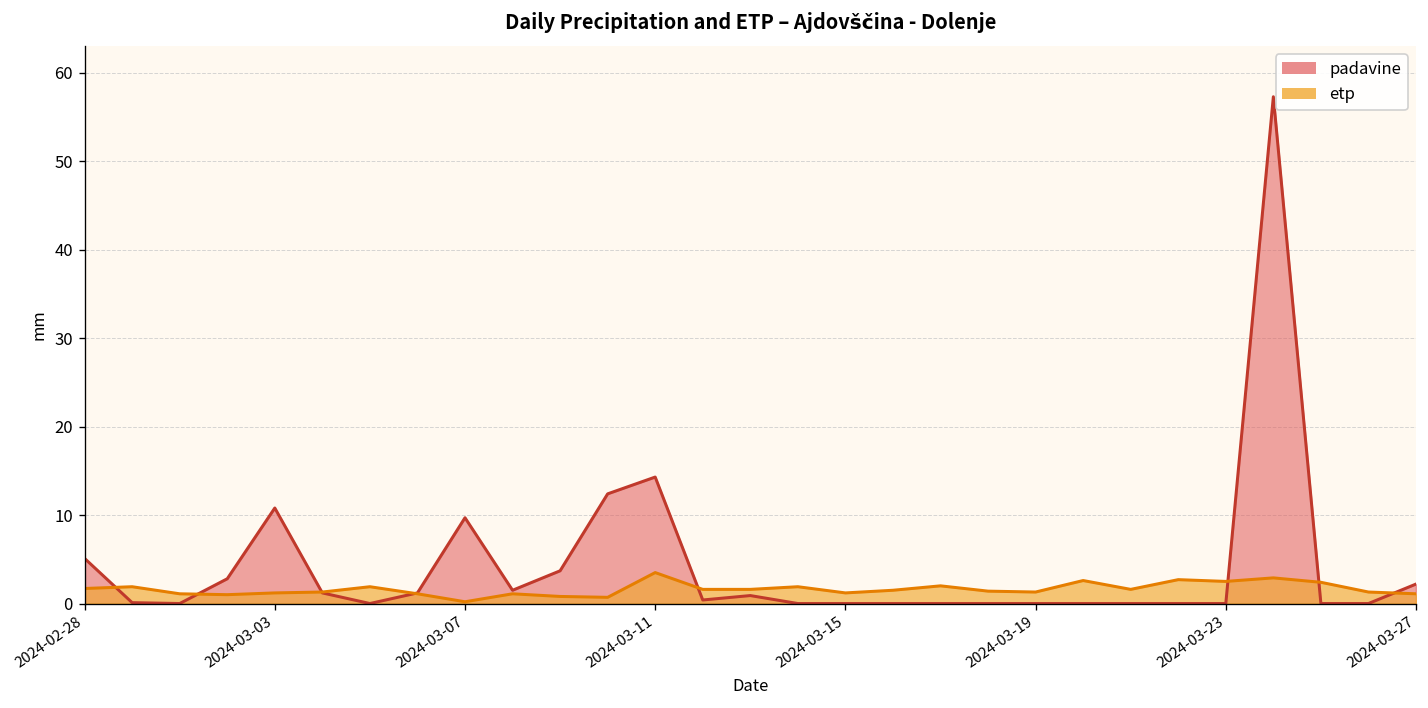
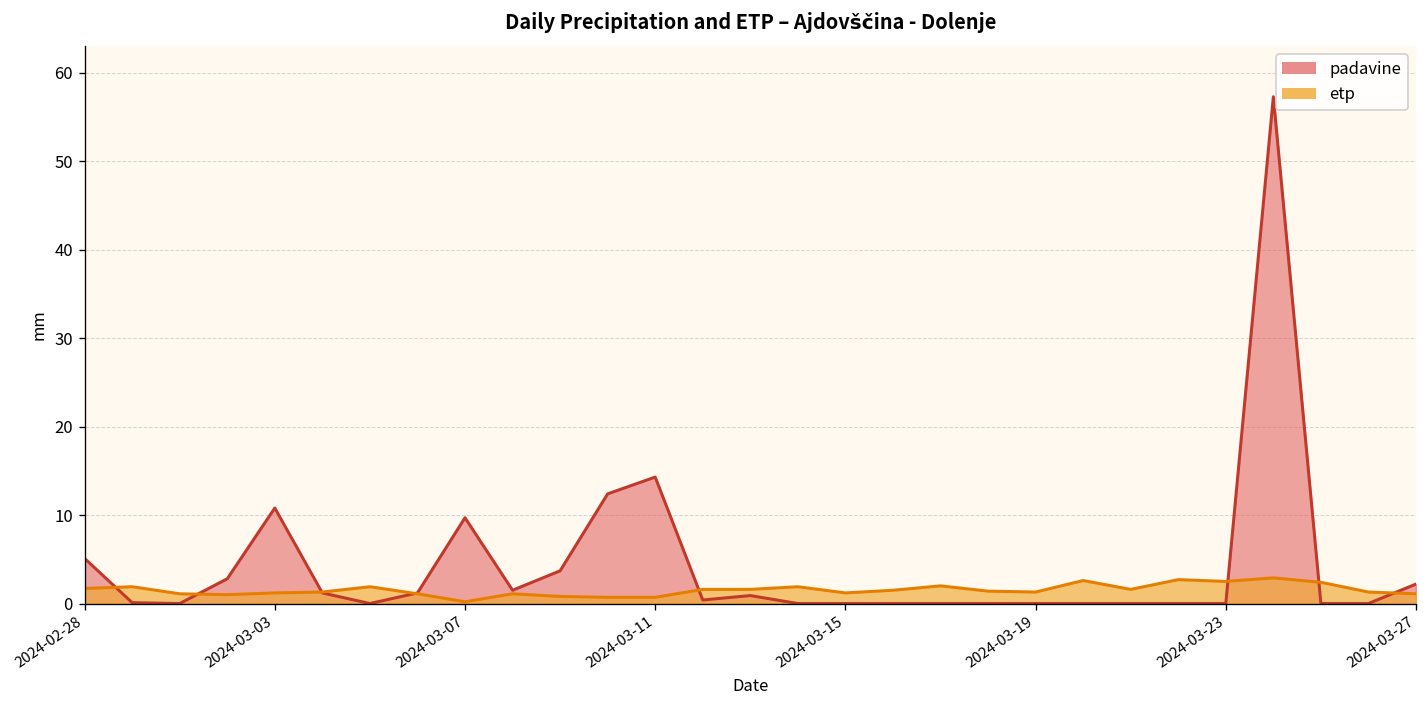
etp, 2024-03-11: 4 -> 1
